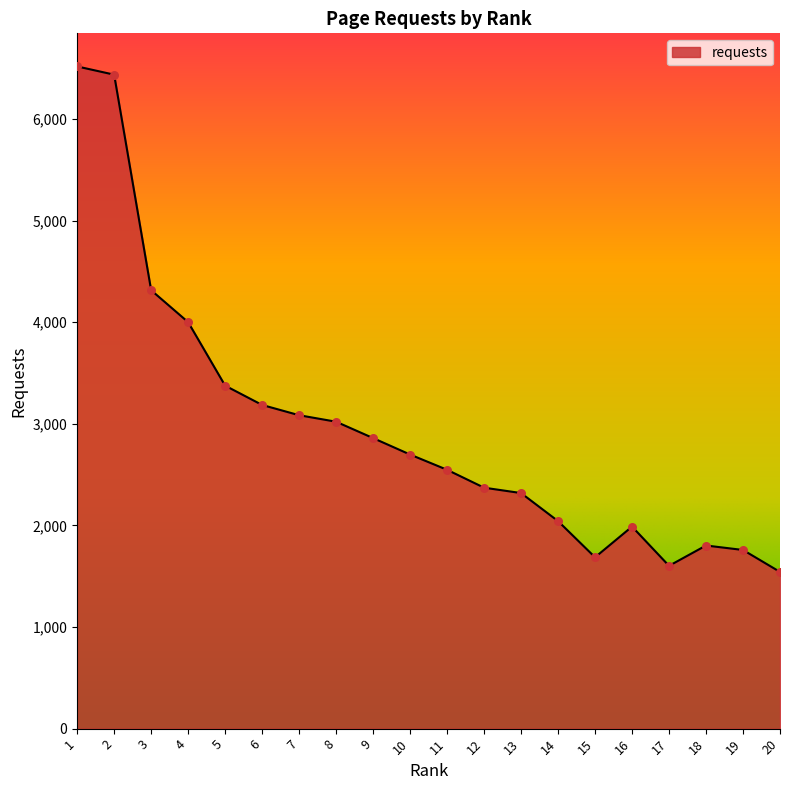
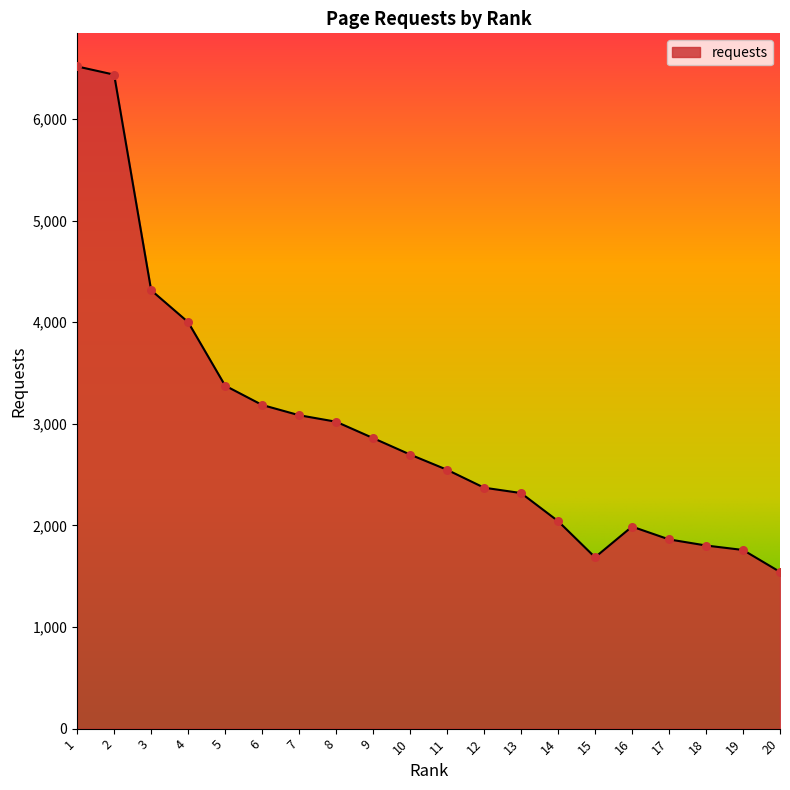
17: 1,600 -> 1,860
